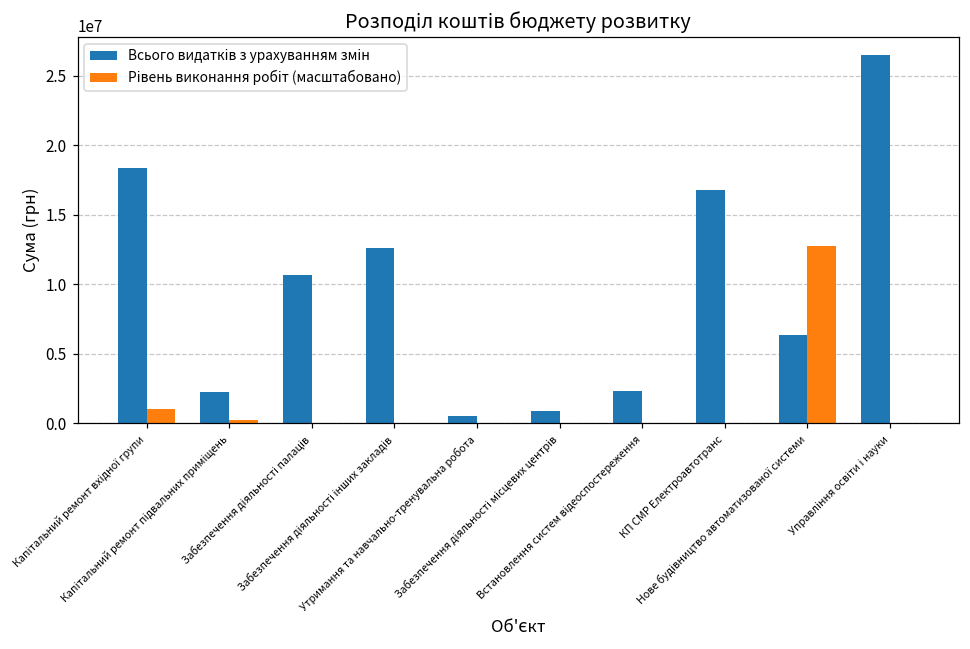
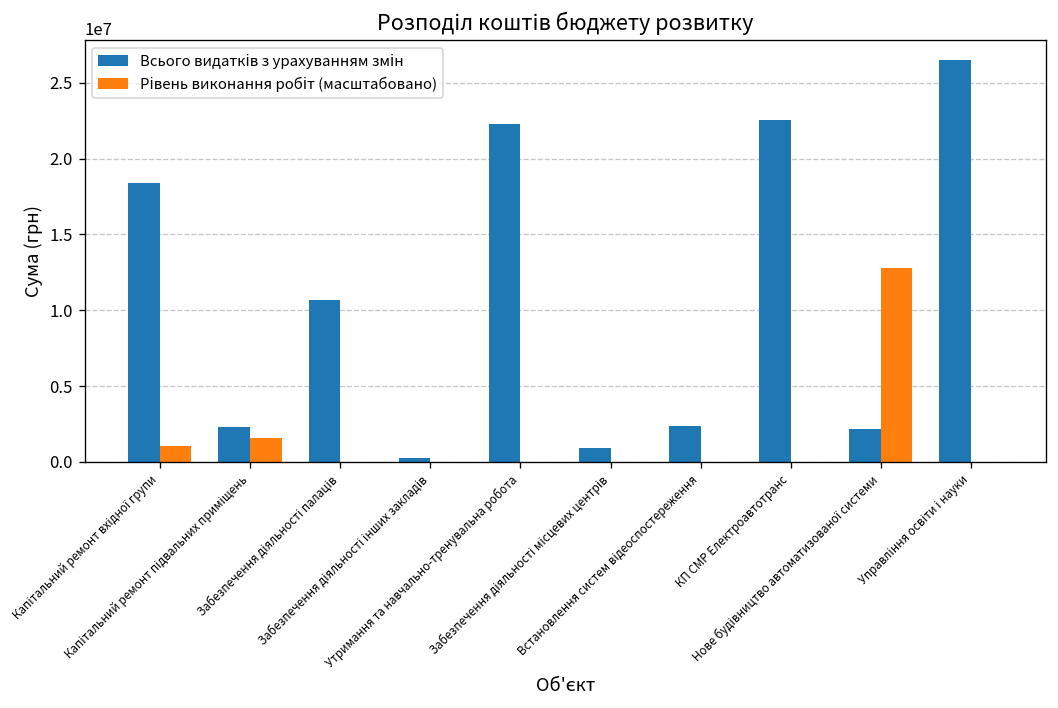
Рівень виконання робіт (масштабовано), Капітальний ремонт підвальних приміщень: 300000 -> 1600000
Всього видатків з урахуванням змін, Забезпечення діяльності інших закладів: 12600000 -> 200000
Всього видатків з урахуванням змін, Утримання та навчально-тренувальна робота: 500000 -> 22300000
Всього видатків з урахуванням змін, КП СМР Електроавтотранс: 16800000 -> 22600000
Всього видатків з урахуванням змін, Нове будівництво автоматизованої системи: 6400000 -> 2200000
